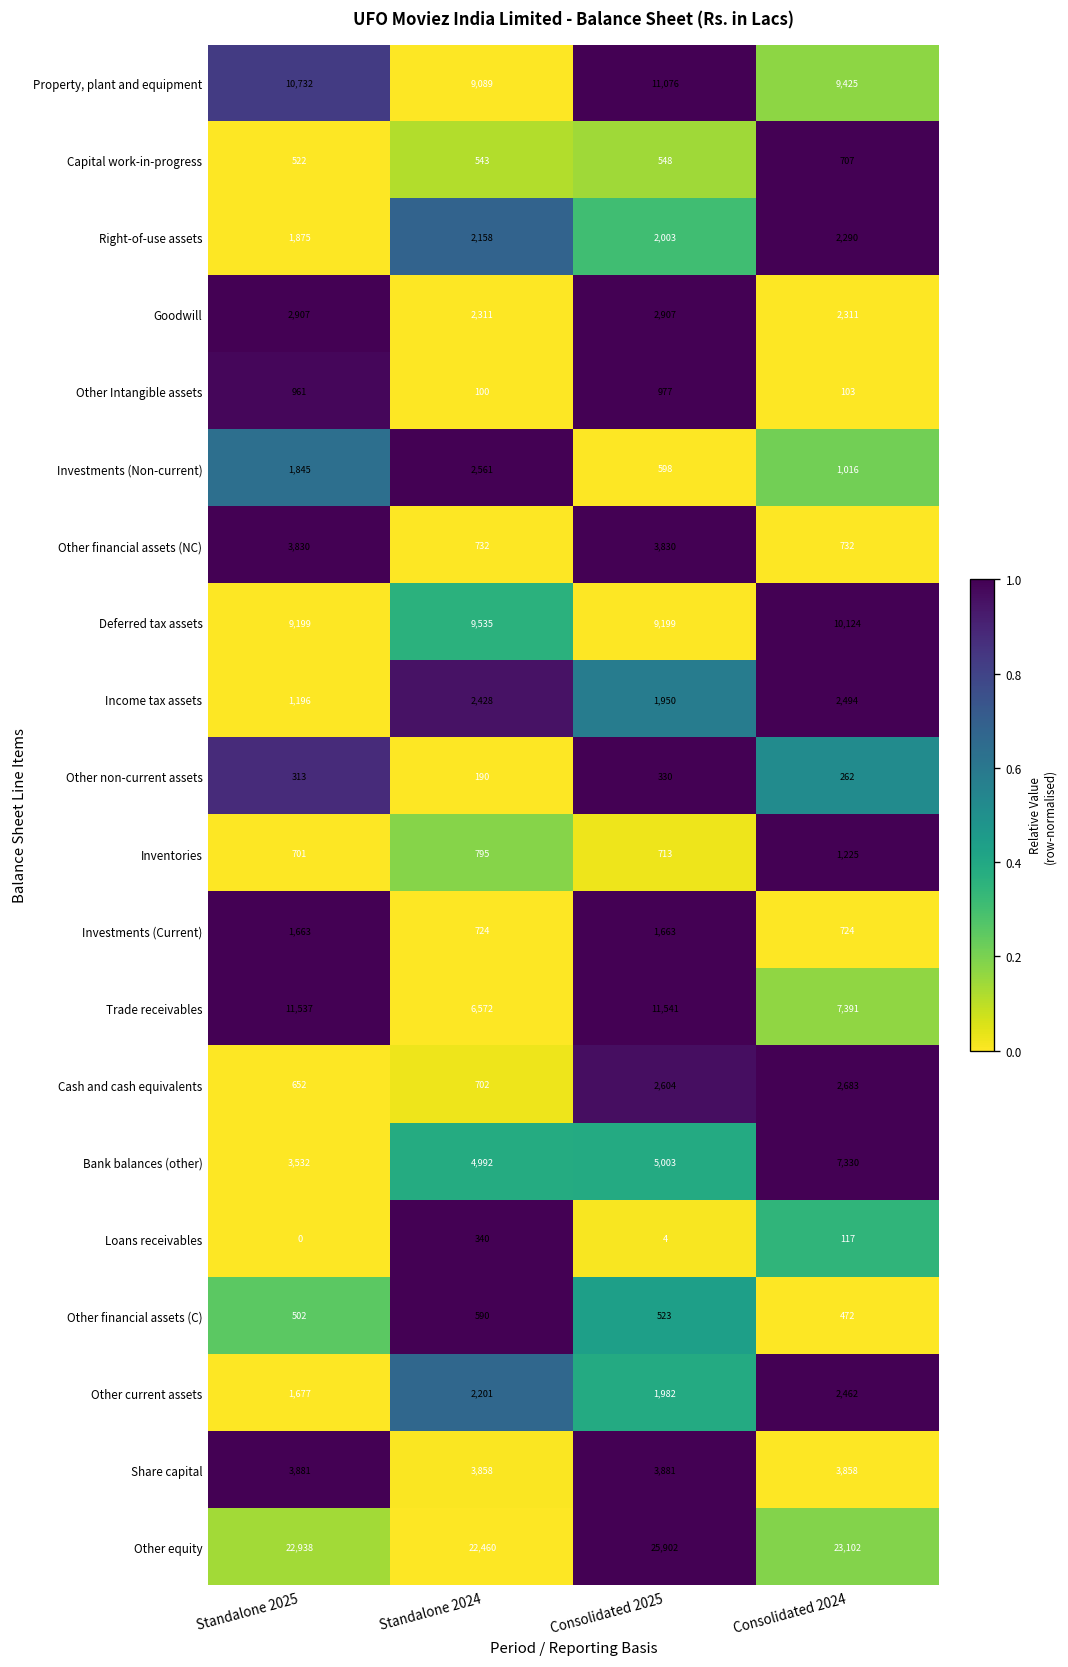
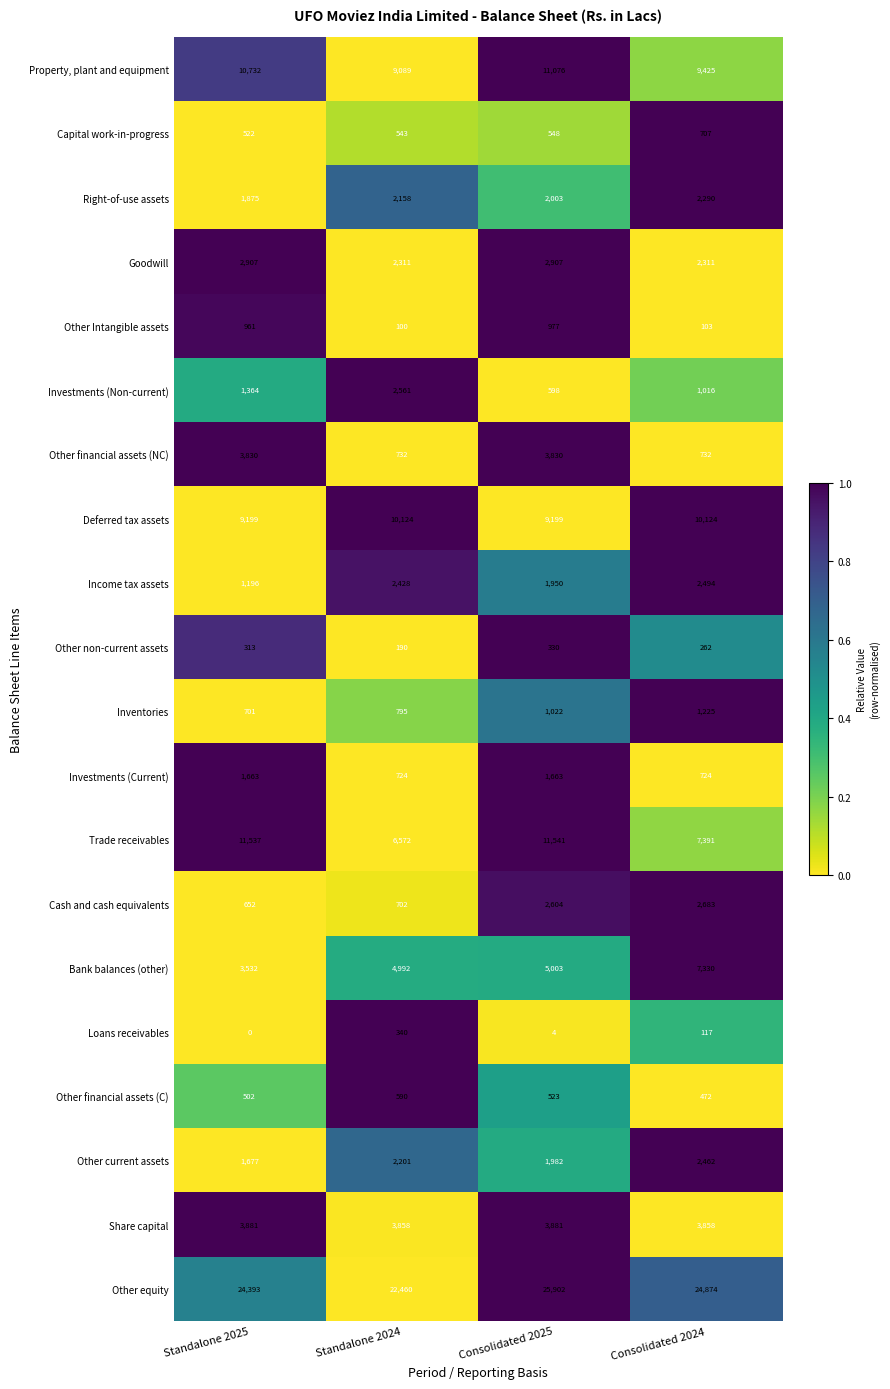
Investments (Non-current), Standalone 2025: 1,845 -> 1,364
Deferred tax assets, Standalone 2024: 9,535 -> 10,124
Inventories, Consolidated 2025: 713 -> 1,022
Other equity, Standalone 2025: 22,938 -> 24,393
Other equity, Consolidated 2024: 23,102 -> 24,874
